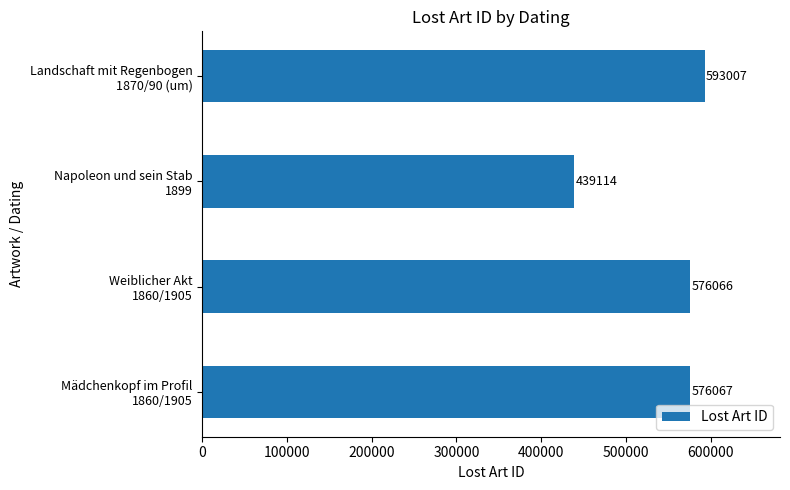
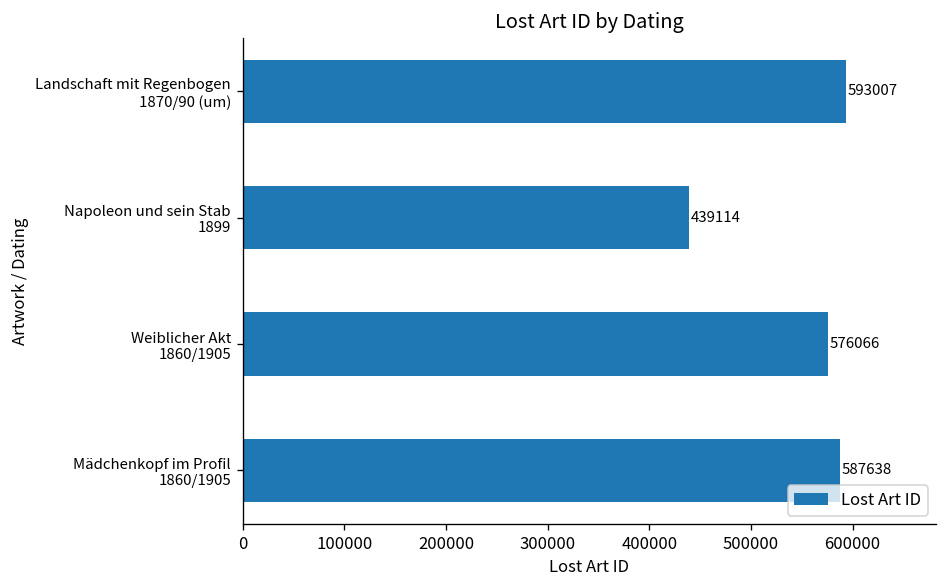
Mädchenkopf im Profil 1860/1905: 576067 -> 587638
